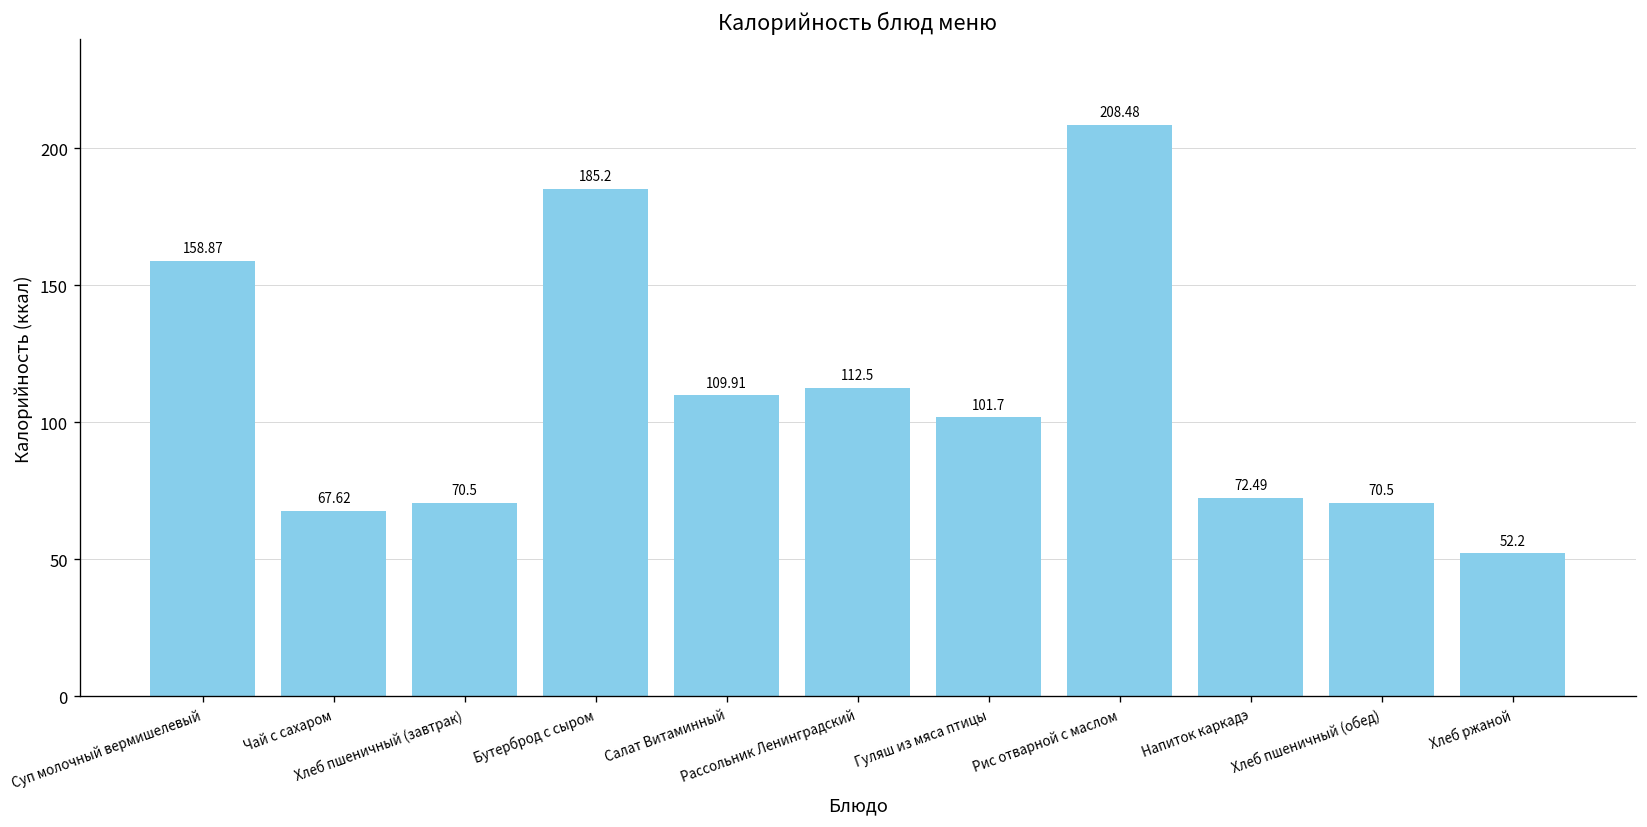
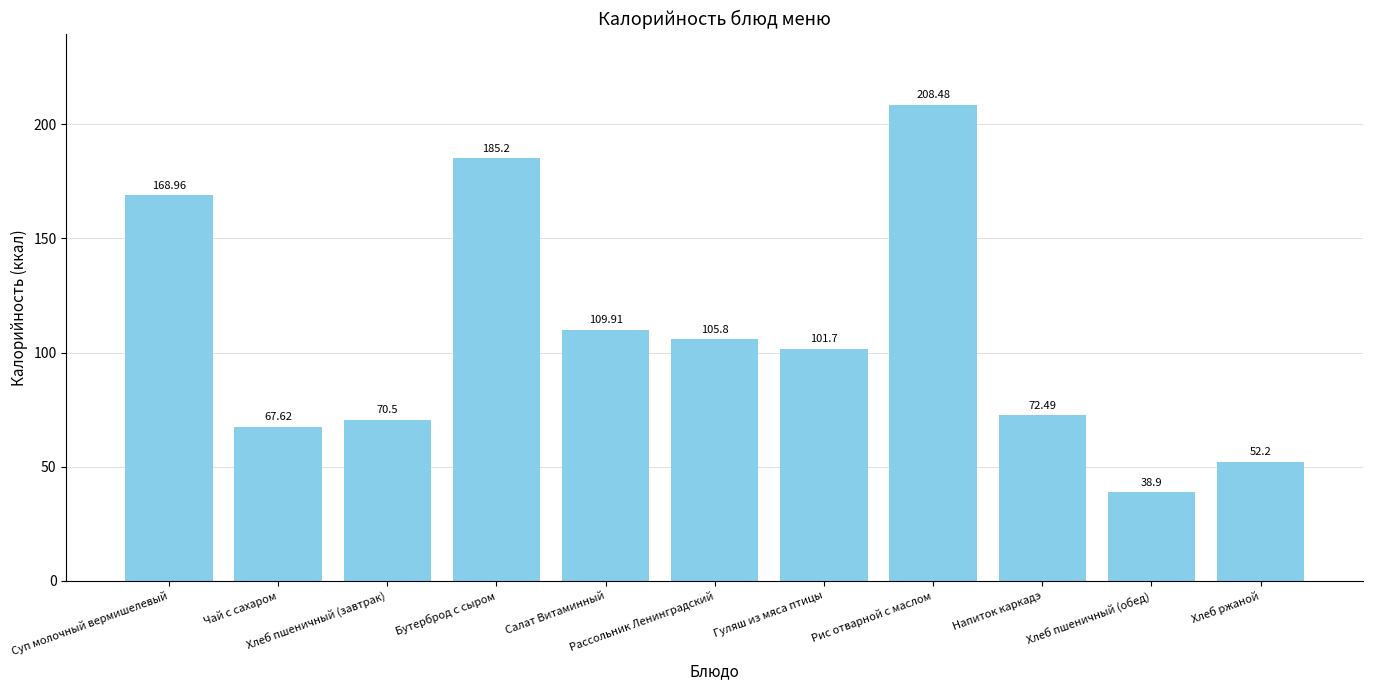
Суп молочный вермишелевый: 158.87 -> 168.96
Рассольник Ленинградский: 112.5 -> 105.8
Хлеб пшеничный (обед): 70.5 -> 38.9
